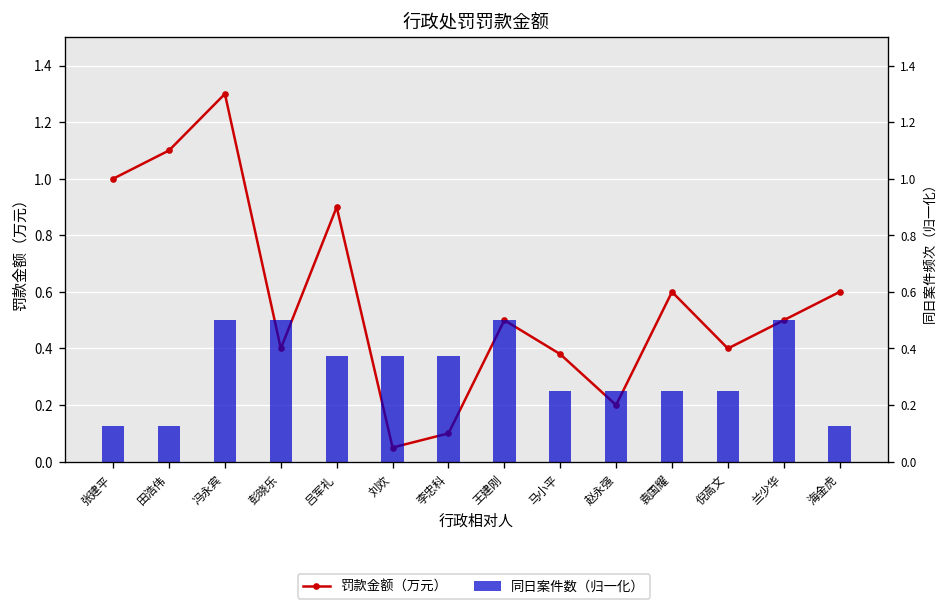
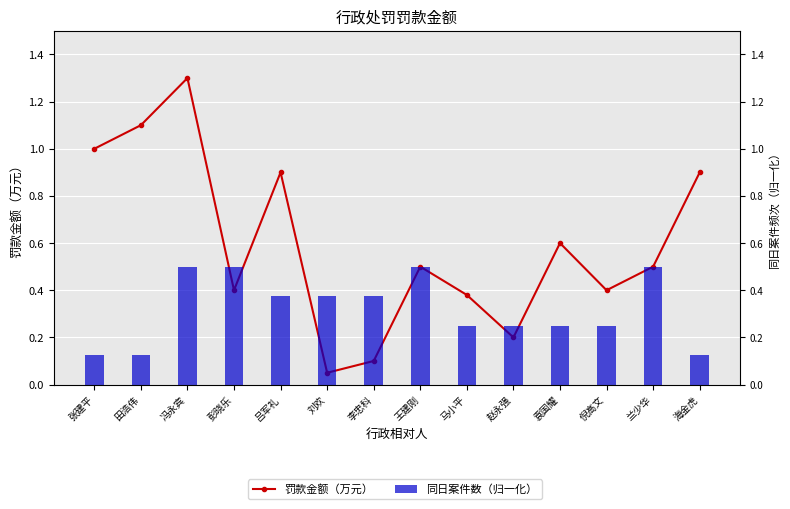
罚款金额（万元）, 海金虎: 0.6 -> 0.9
